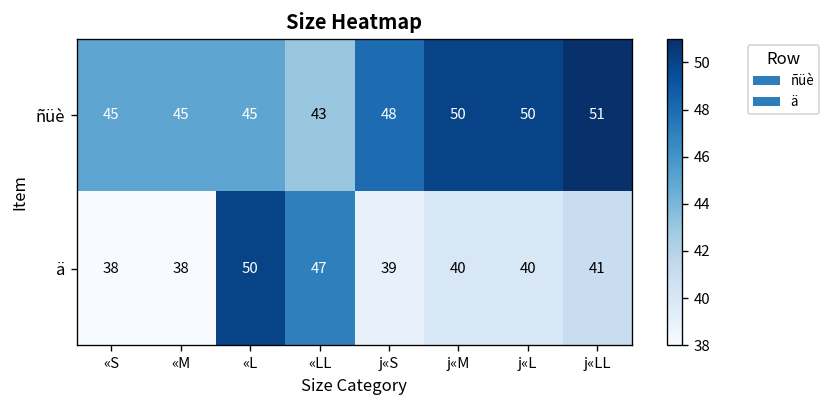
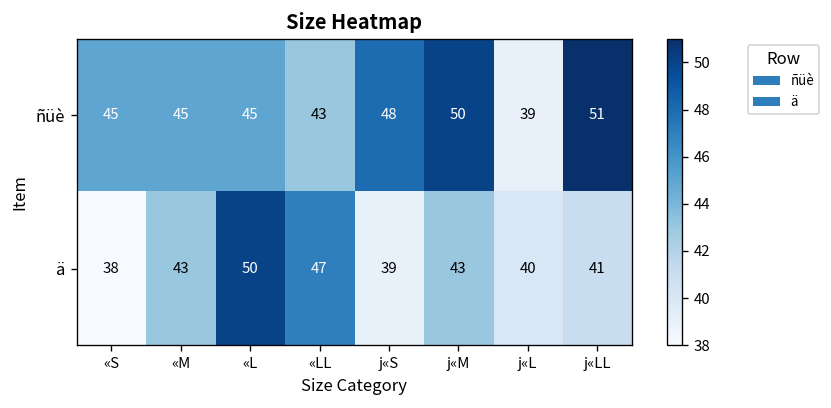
ñüè, j«L: 50 -> 39
ä, «M: 38 -> 43
ä, j«M: 40 -> 43
